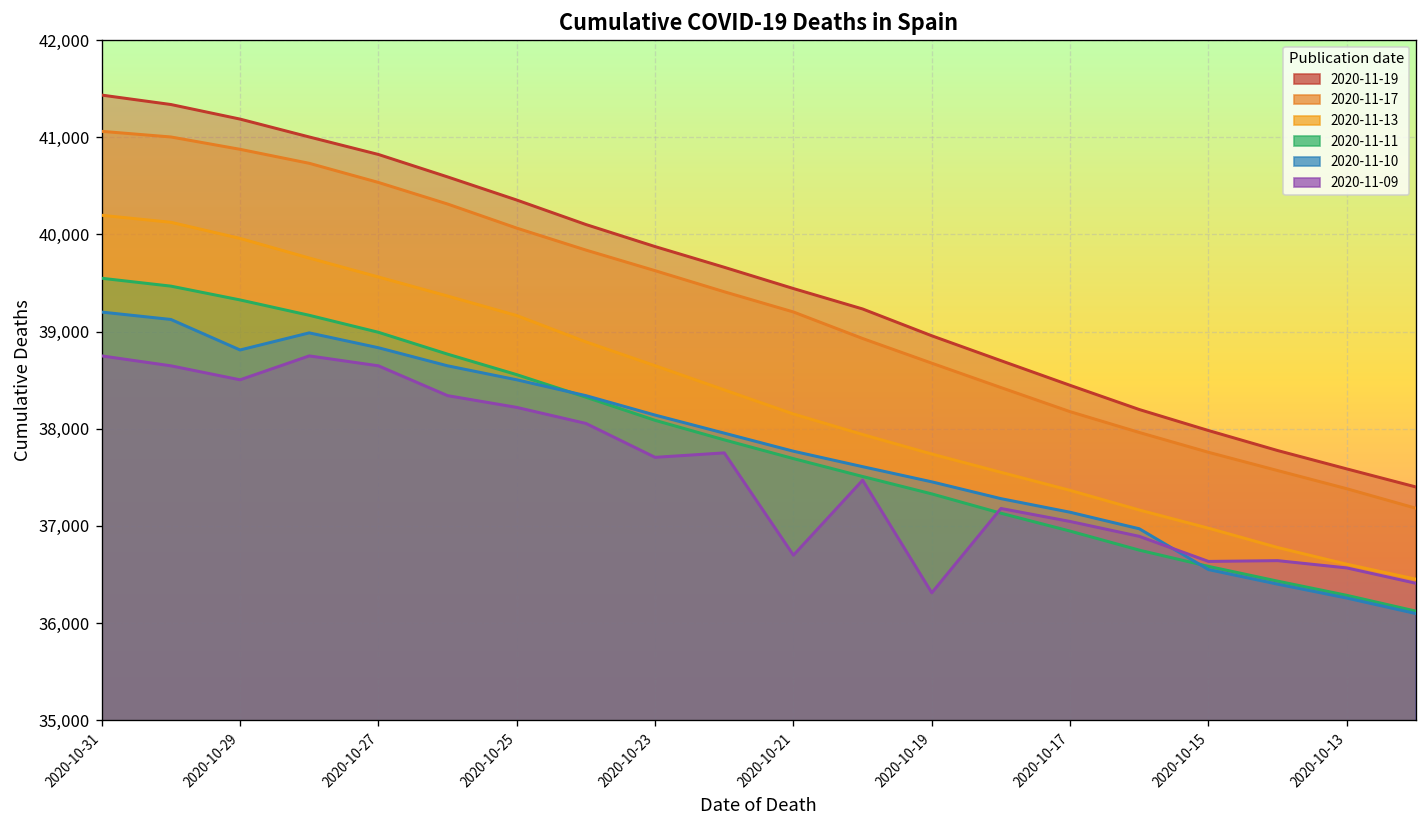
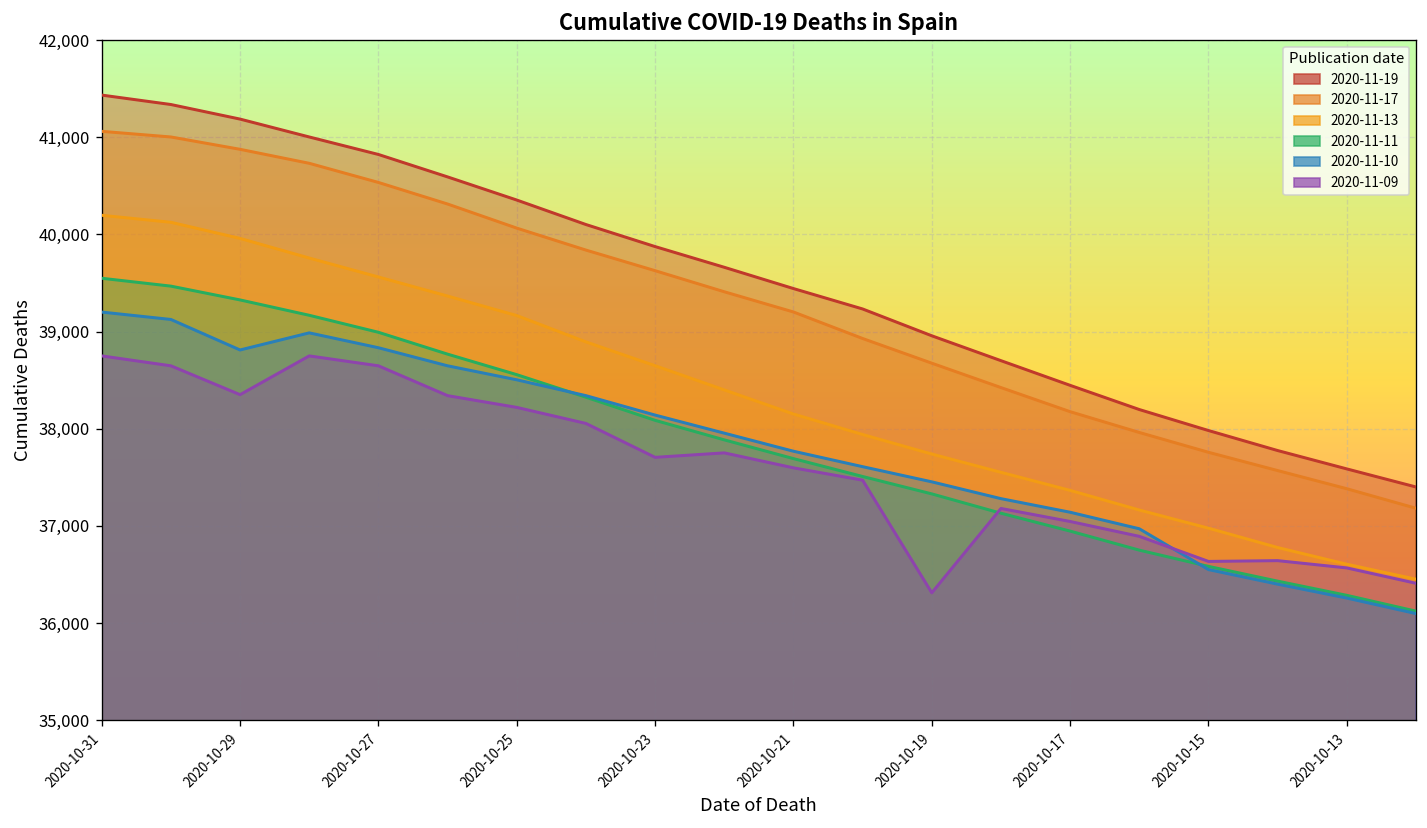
2020-11-09, 2020-10-29: 38,500 -> 38,400
2020-11-09, 2020-10-21: 36,700 -> 37,600
